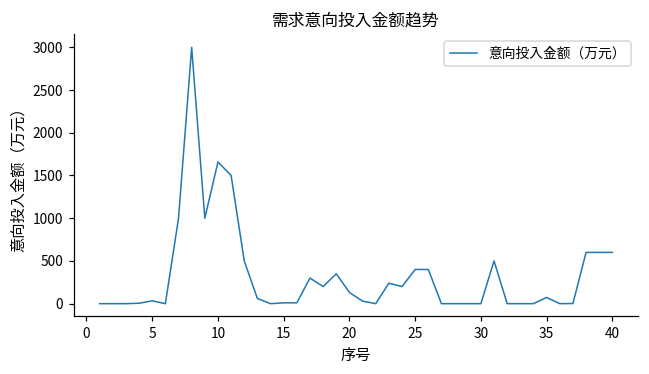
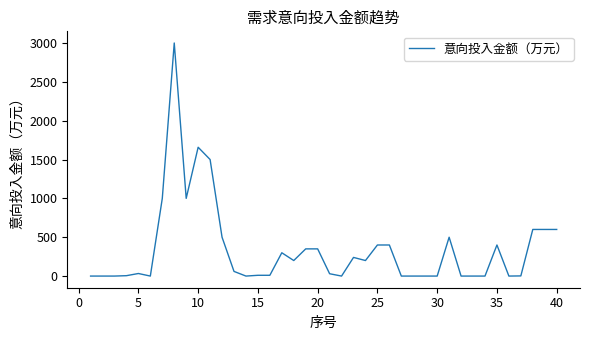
20: 100 -> 400
35: 100 -> 400
